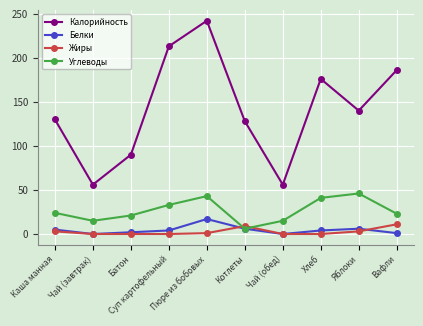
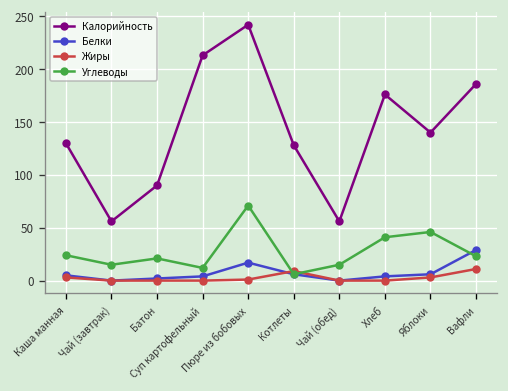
Углеводы, Суп картофельный: 30 -> 10
Углеводы, Пюре из бобовых: 40 -> 70
Белки, Вафли: 0 -> 30
